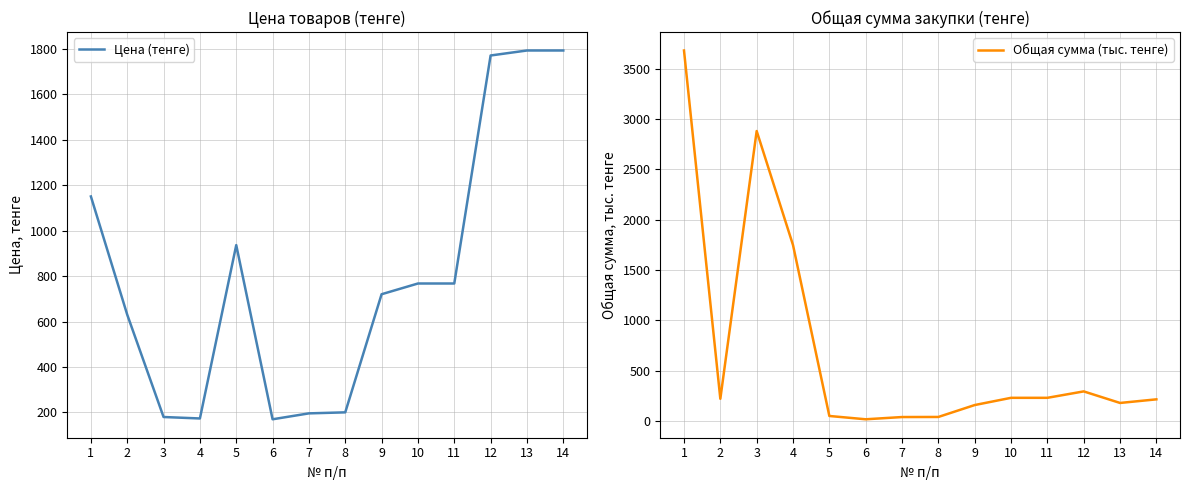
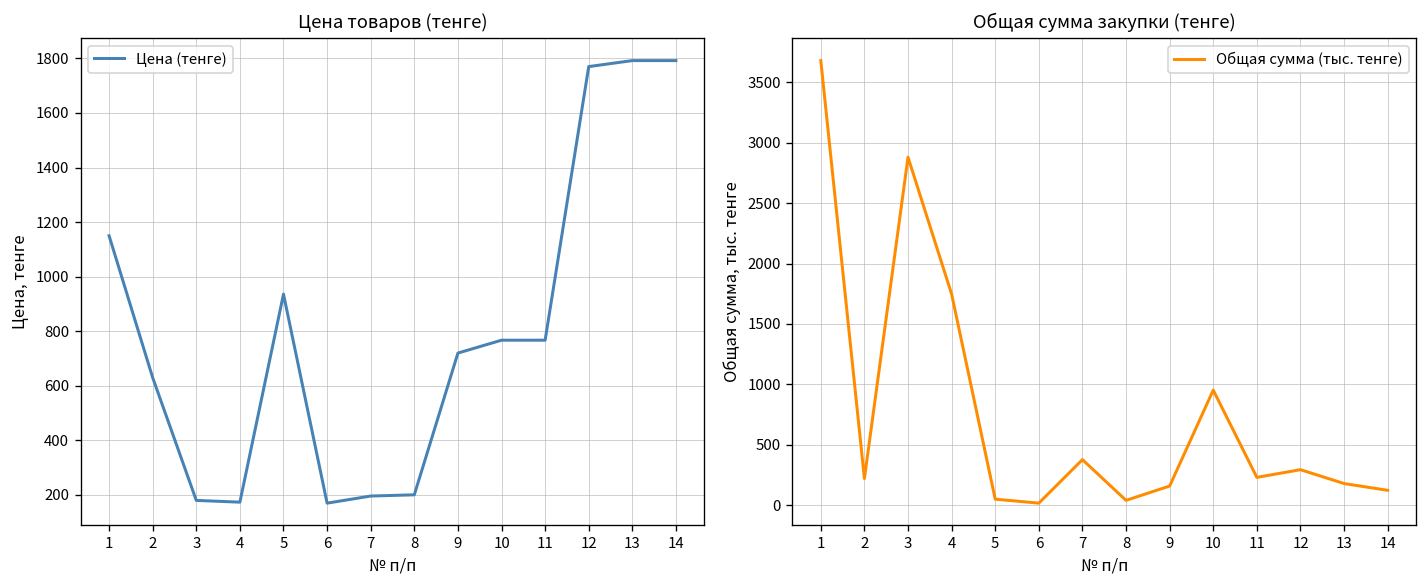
Общая сумма закупки (тенге), 7: 40 -> 380
Общая сумма закупки (тенге), 10: 230 -> 950
Общая сумма закупки (тенге), 14: 220 -> 120
